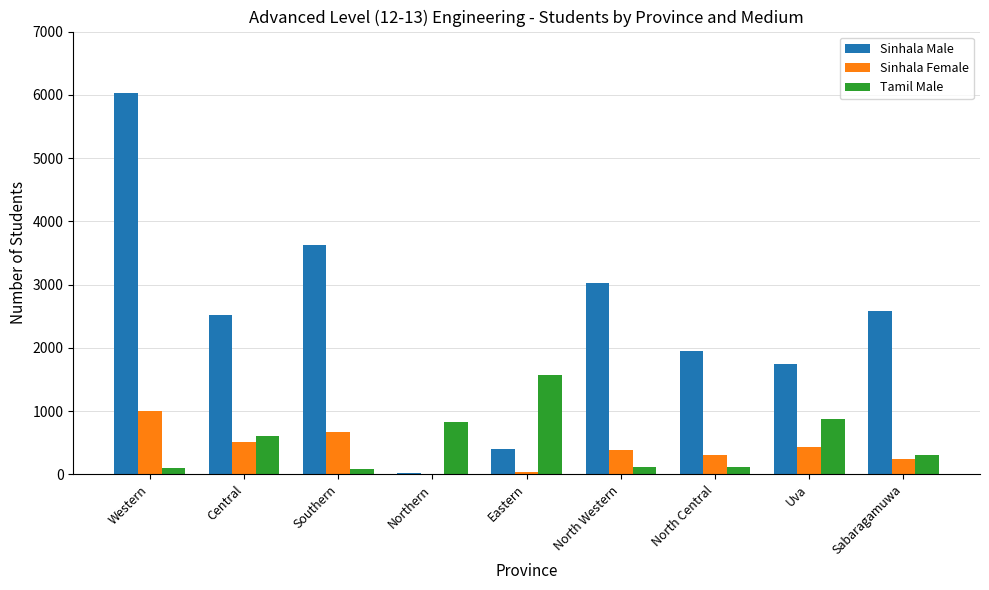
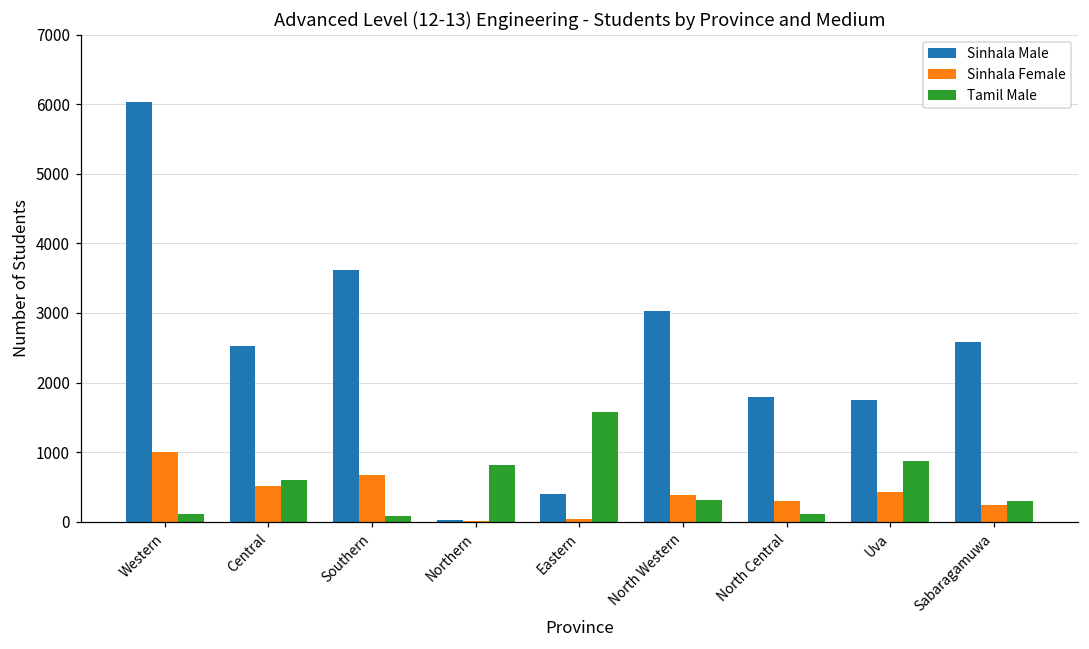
Tamil Male, North Western: 100 -> 300
Sinhala Male, North Central: 2000 -> 1800
